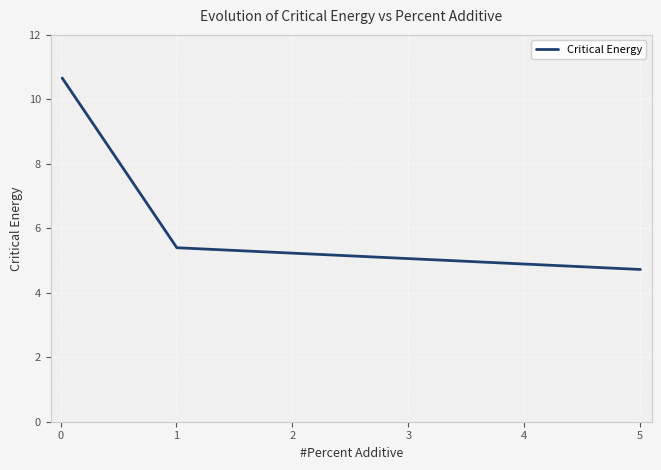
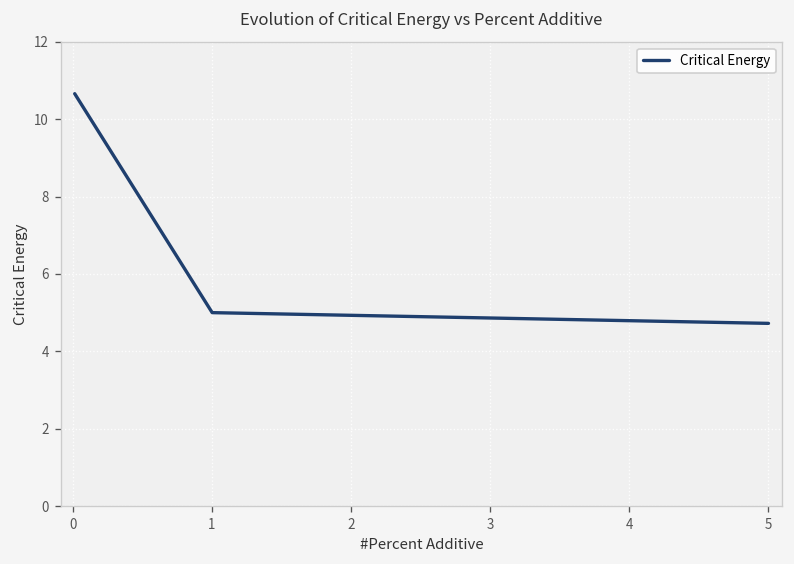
1: 5.4 -> 5.0
